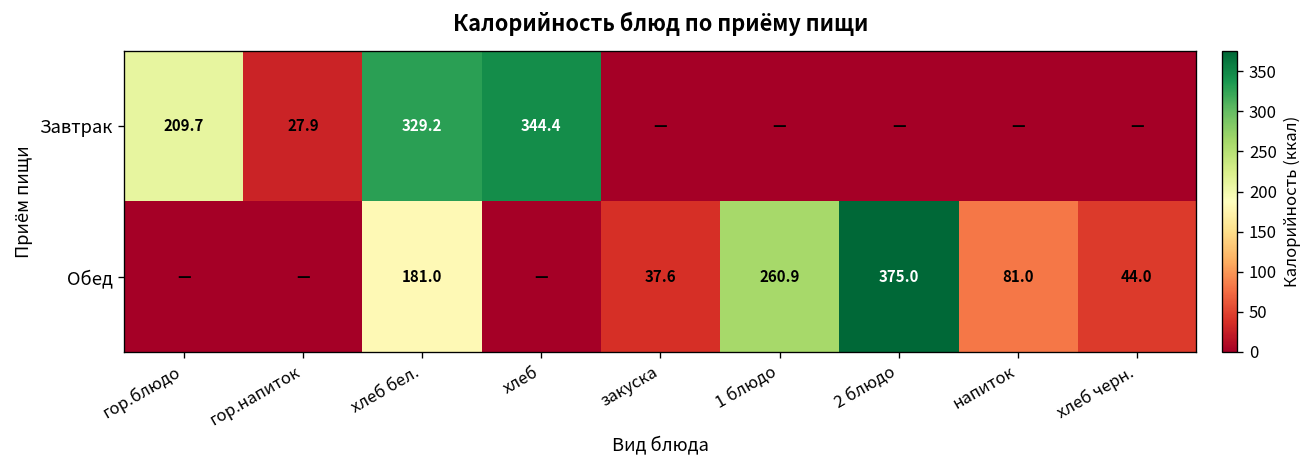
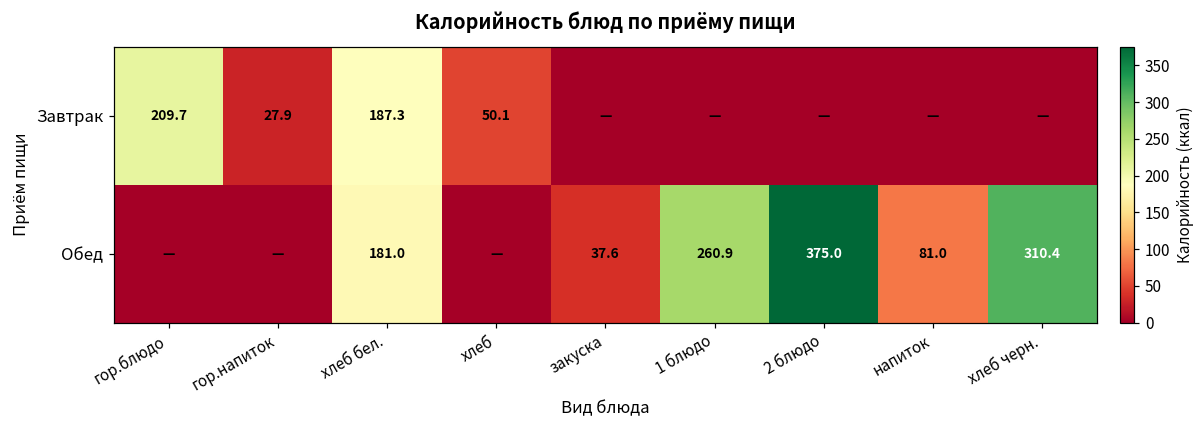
Завтрак, хлеб бел.: 329.2 -> 187.3
Завтрак, хлеб: 344.4 -> 50.1
Обед, хлеб черн.: 44.0 -> 310.4
